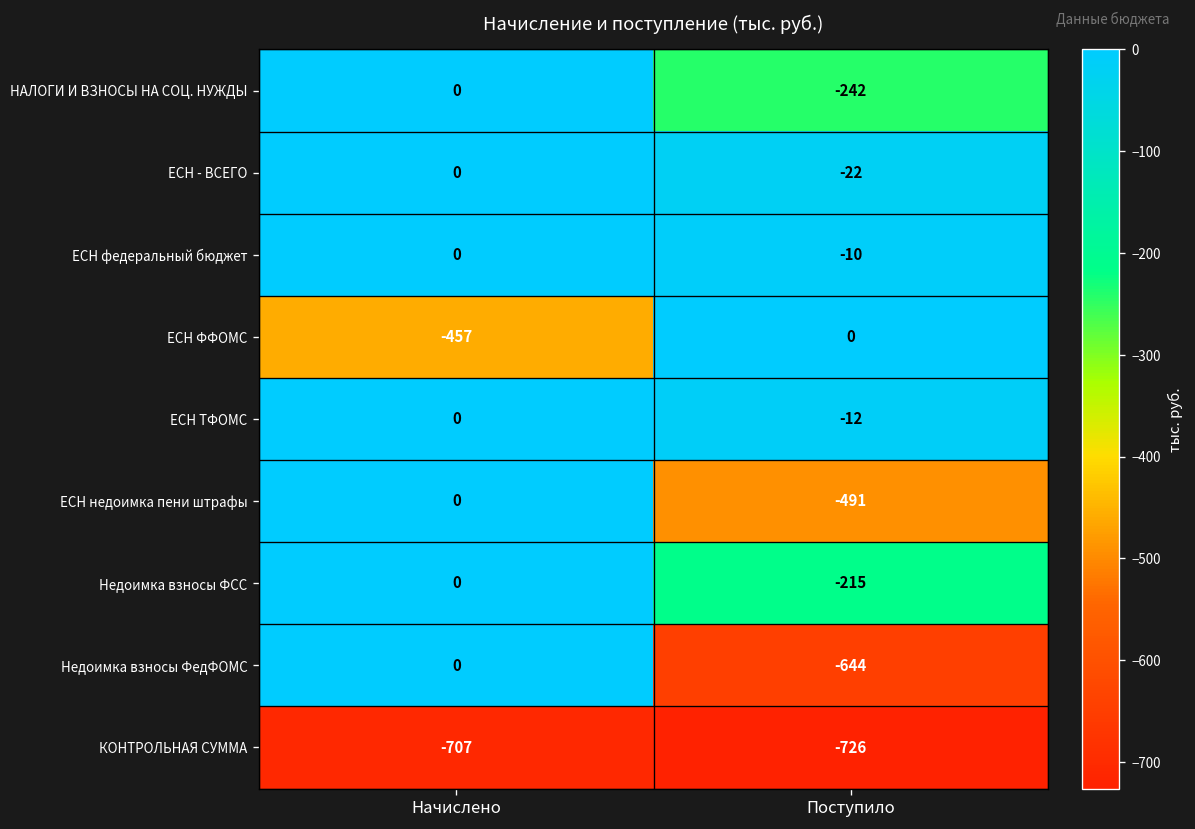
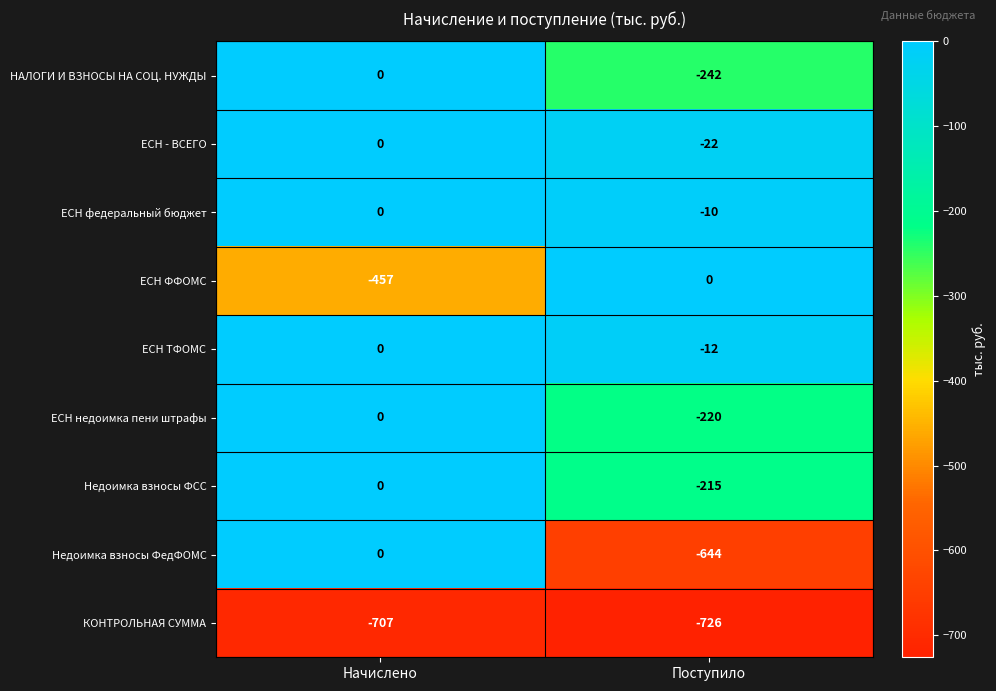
ЕСН недоимка пени штрафы, Поступило: -491 -> -220
